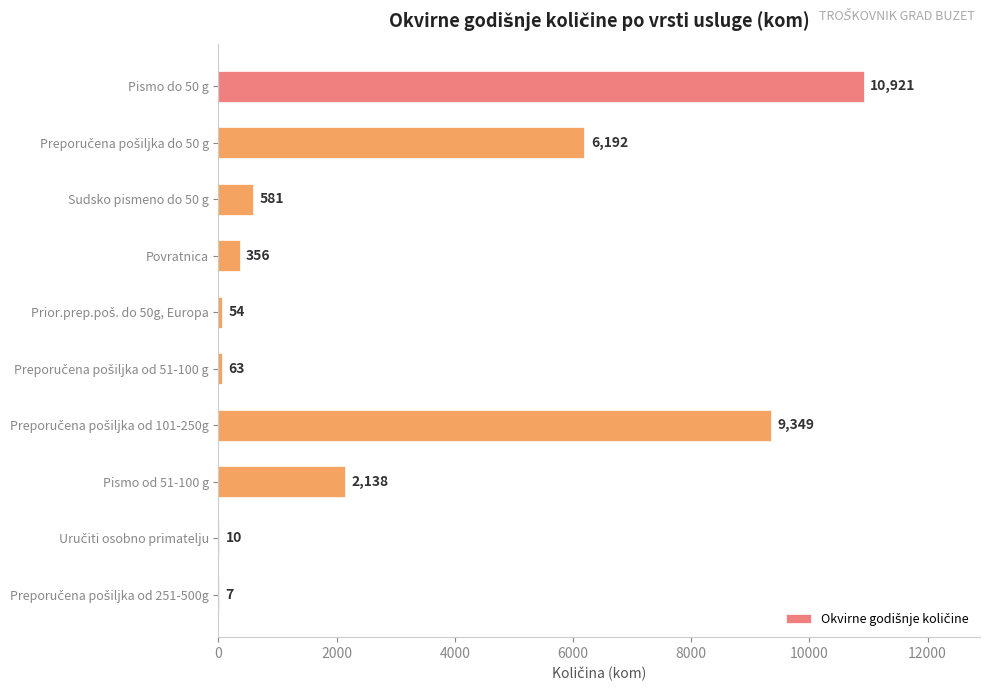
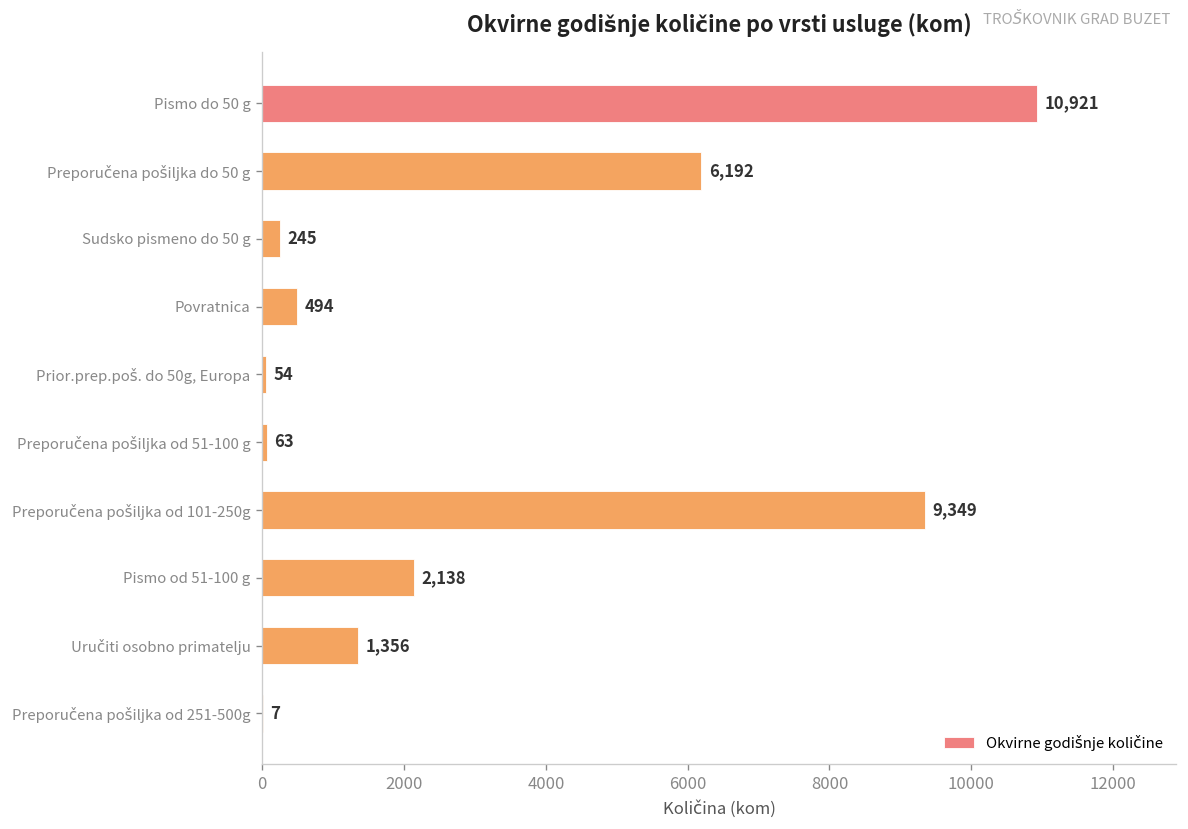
Sudsko pismeno do 50 g: 581 -> 245
Povratnica: 356 -> 494
Uručiti osobno primatelju: 10 -> 1,356
